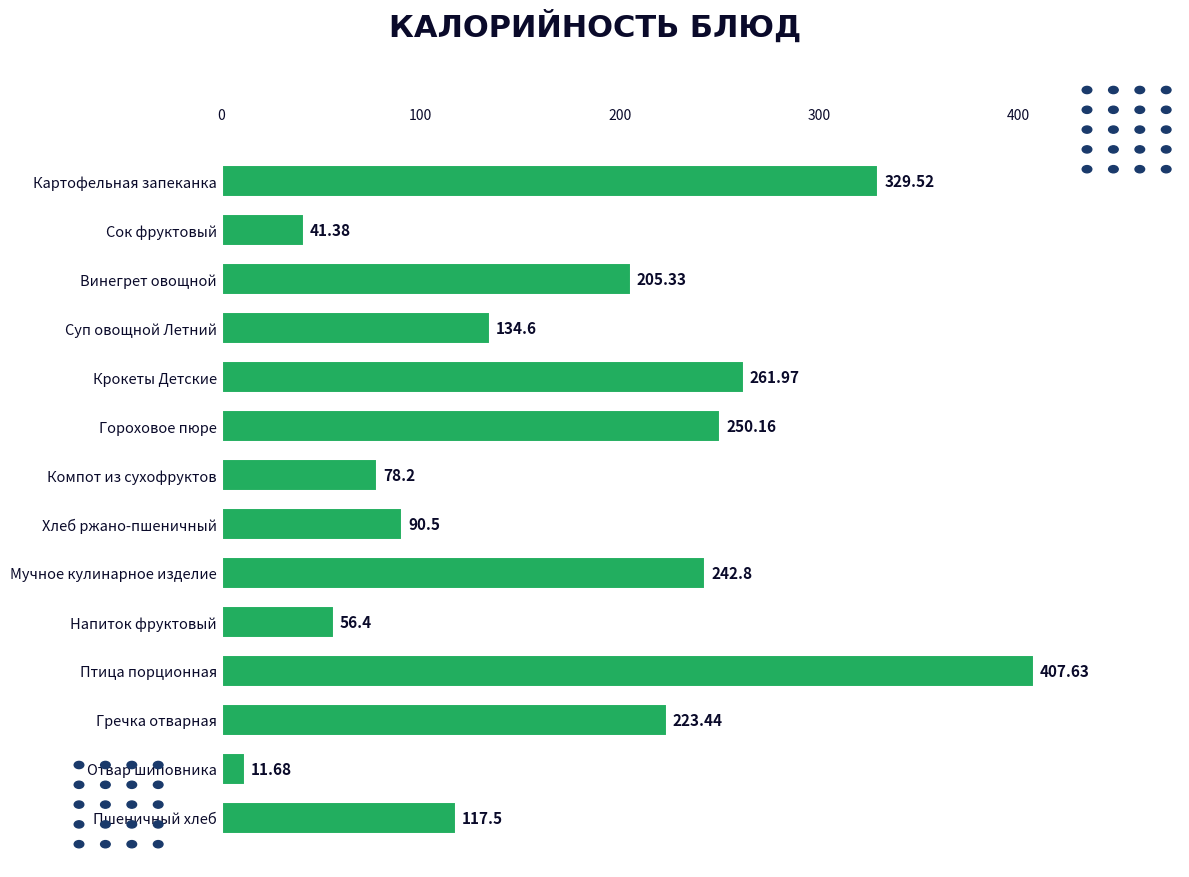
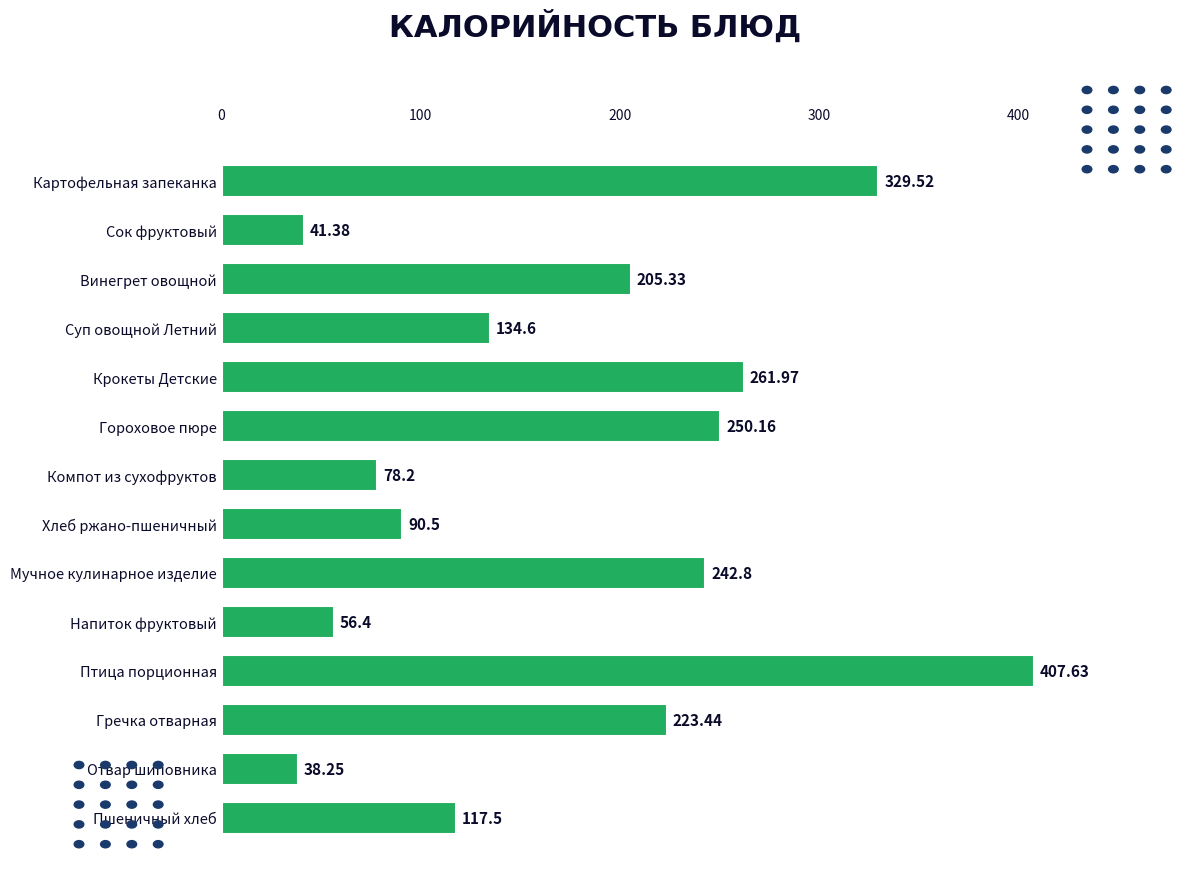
Отвар шиповника: 11.68 -> 38.25
